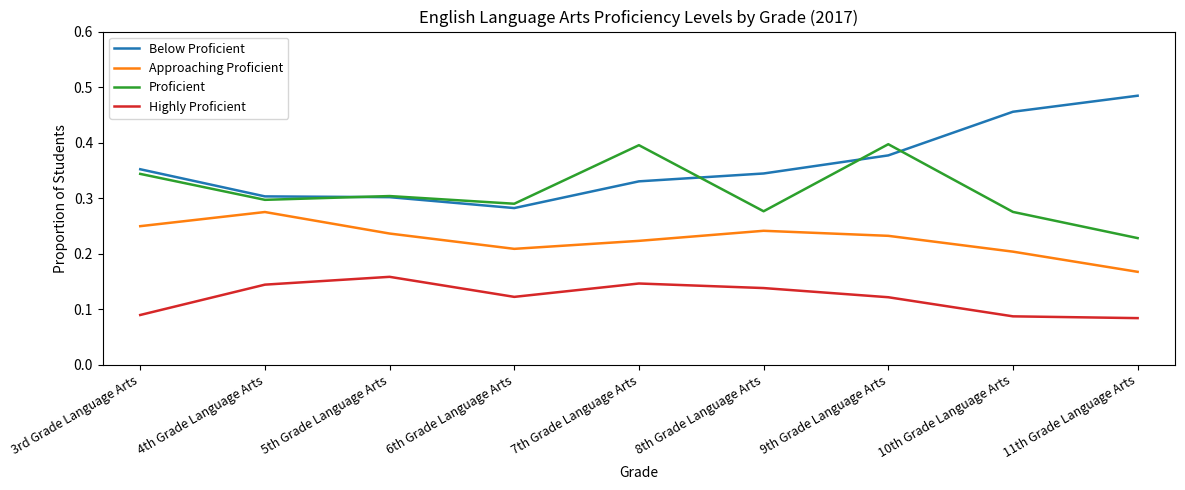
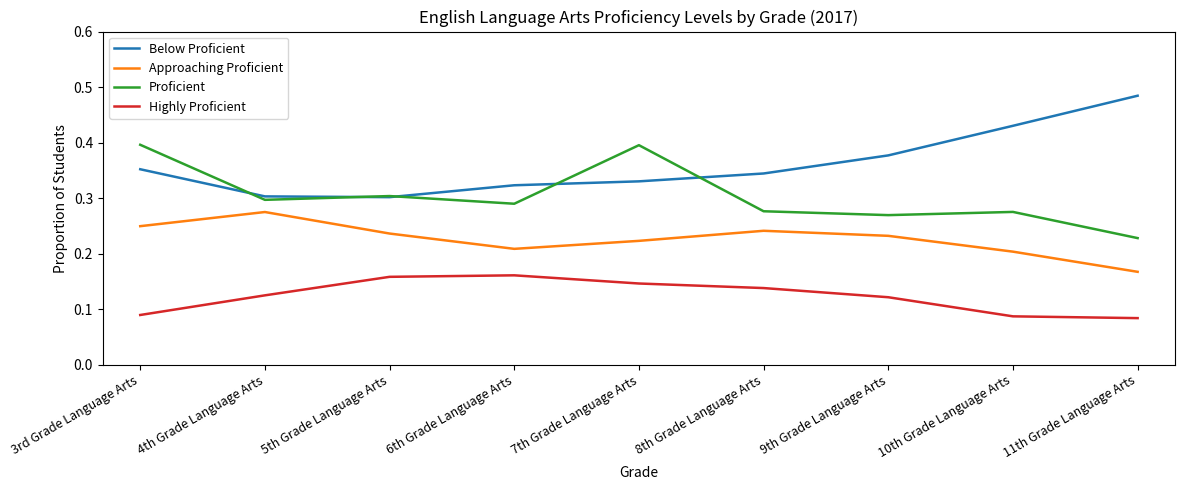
Proficient, 3rd Grade Language Arts: 0.34 -> 0.40
Highly Proficient, 4th Grade Language Arts: 0.14 -> 0.12
Below Proficient, 6th Grade Language Arts: 0.28 -> 0.32
Highly Proficient, 6th Grade Language Arts: 0.12 -> 0.16
Proficient, 9th Grade Language Arts: 0.40 -> 0.27
Below Proficient, 10th Grade Language Arts: 0.46 -> 0.43
